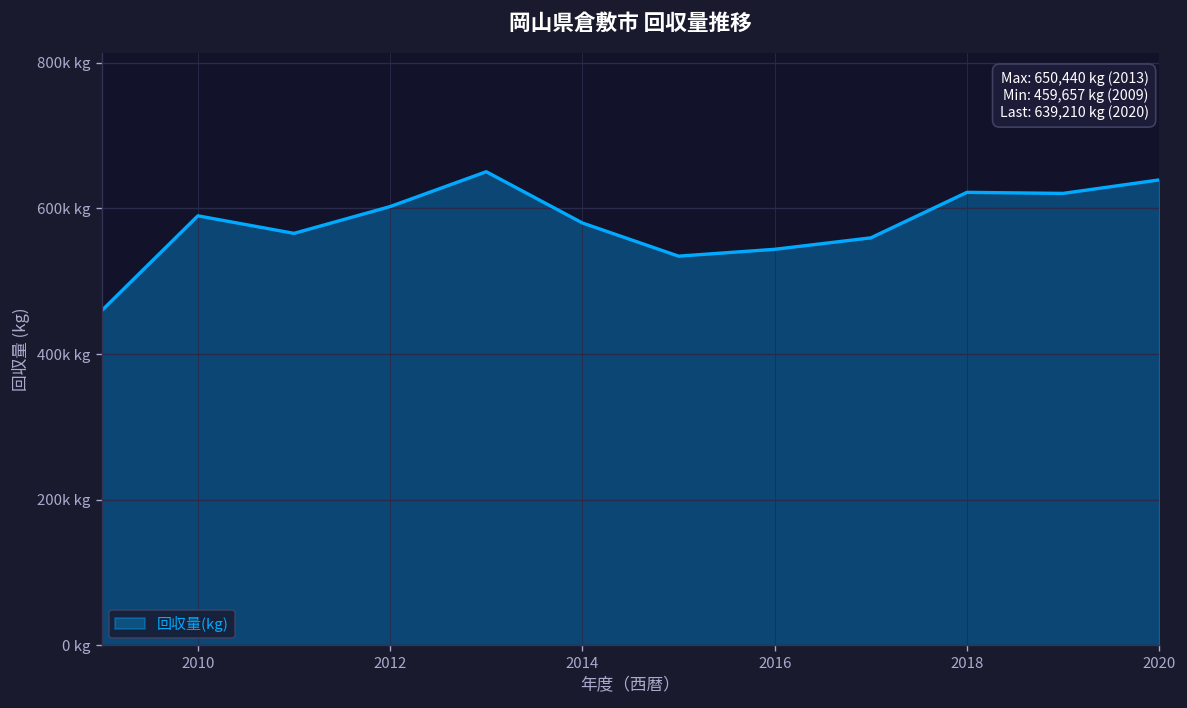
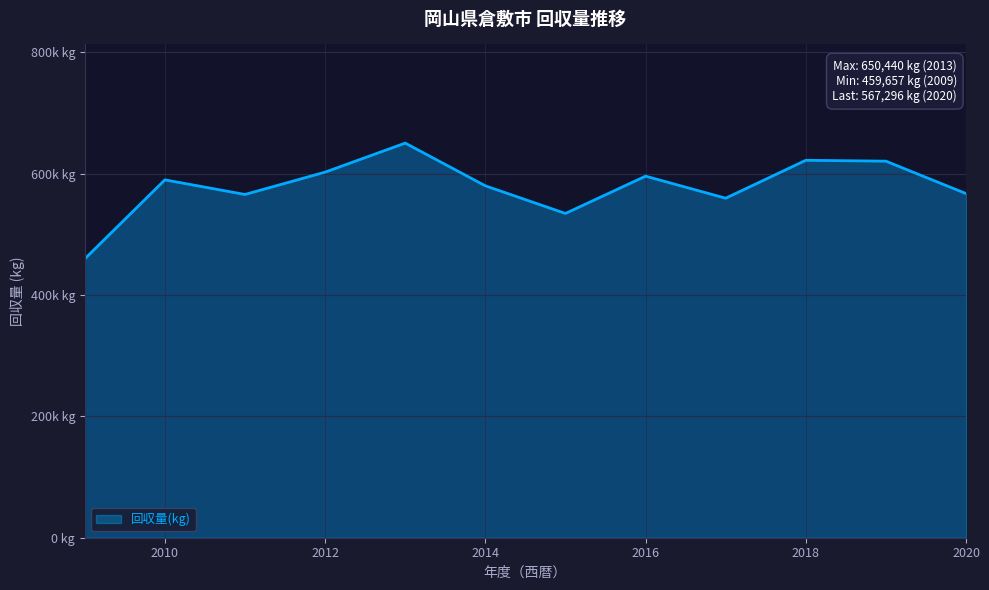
2016: 540k kg -> 600k kg
2020: 639,210 -> 567,296
